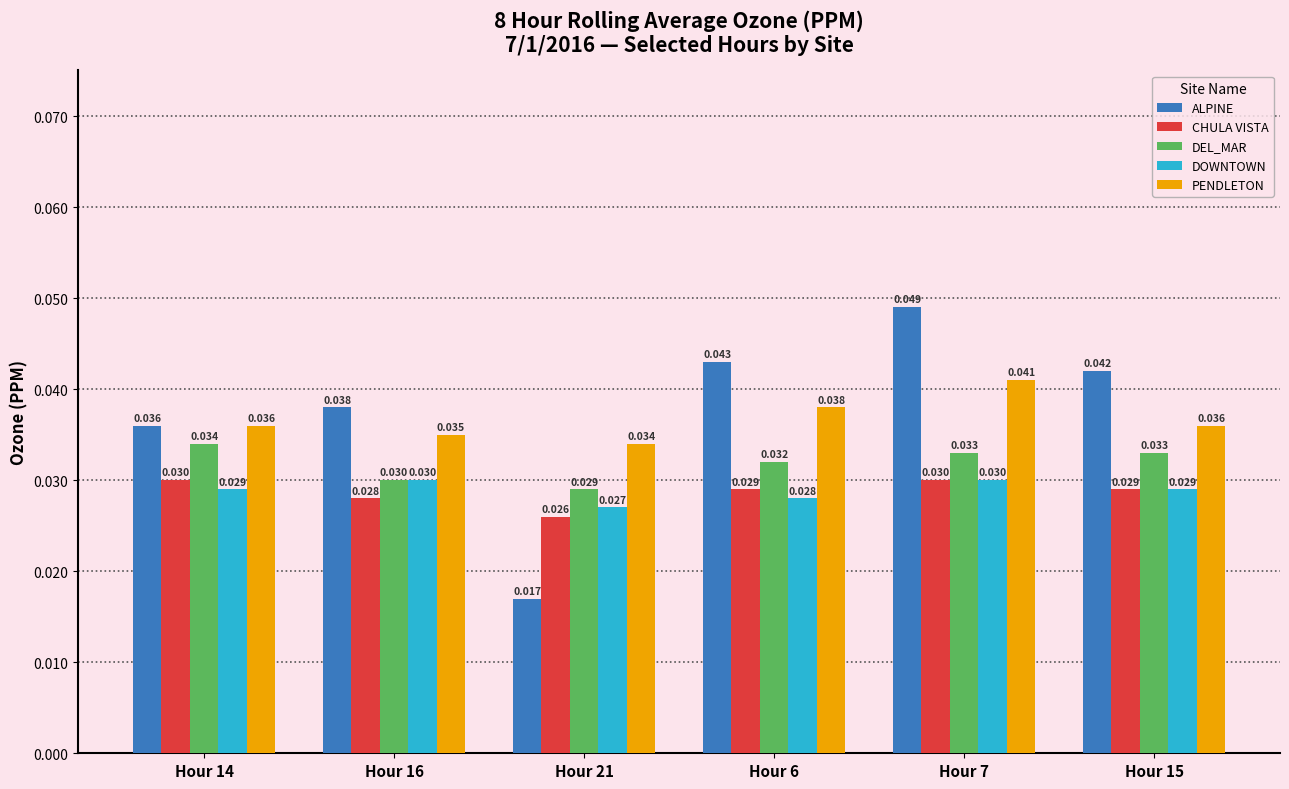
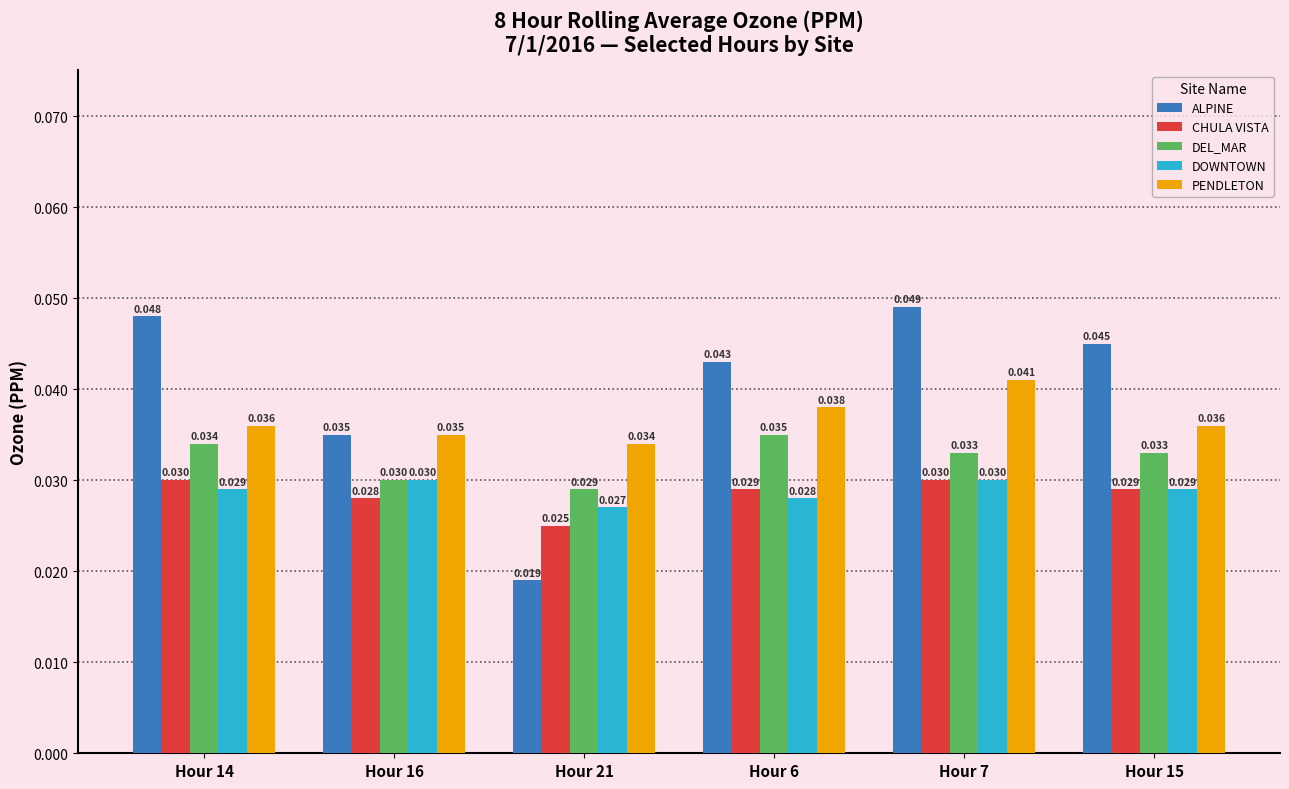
ALPINE, Hour 14: 0.036 -> 0.048
ALPINE, Hour 16: 0.038 -> 0.035
ALPINE, Hour 21: 0.017 -> 0.019
CHULA VISTA, Hour 21: 0.026 -> 0.025
DEL_MAR, Hour 6: 0.032 -> 0.035
ALPINE, Hour 15: 0.042 -> 0.045
